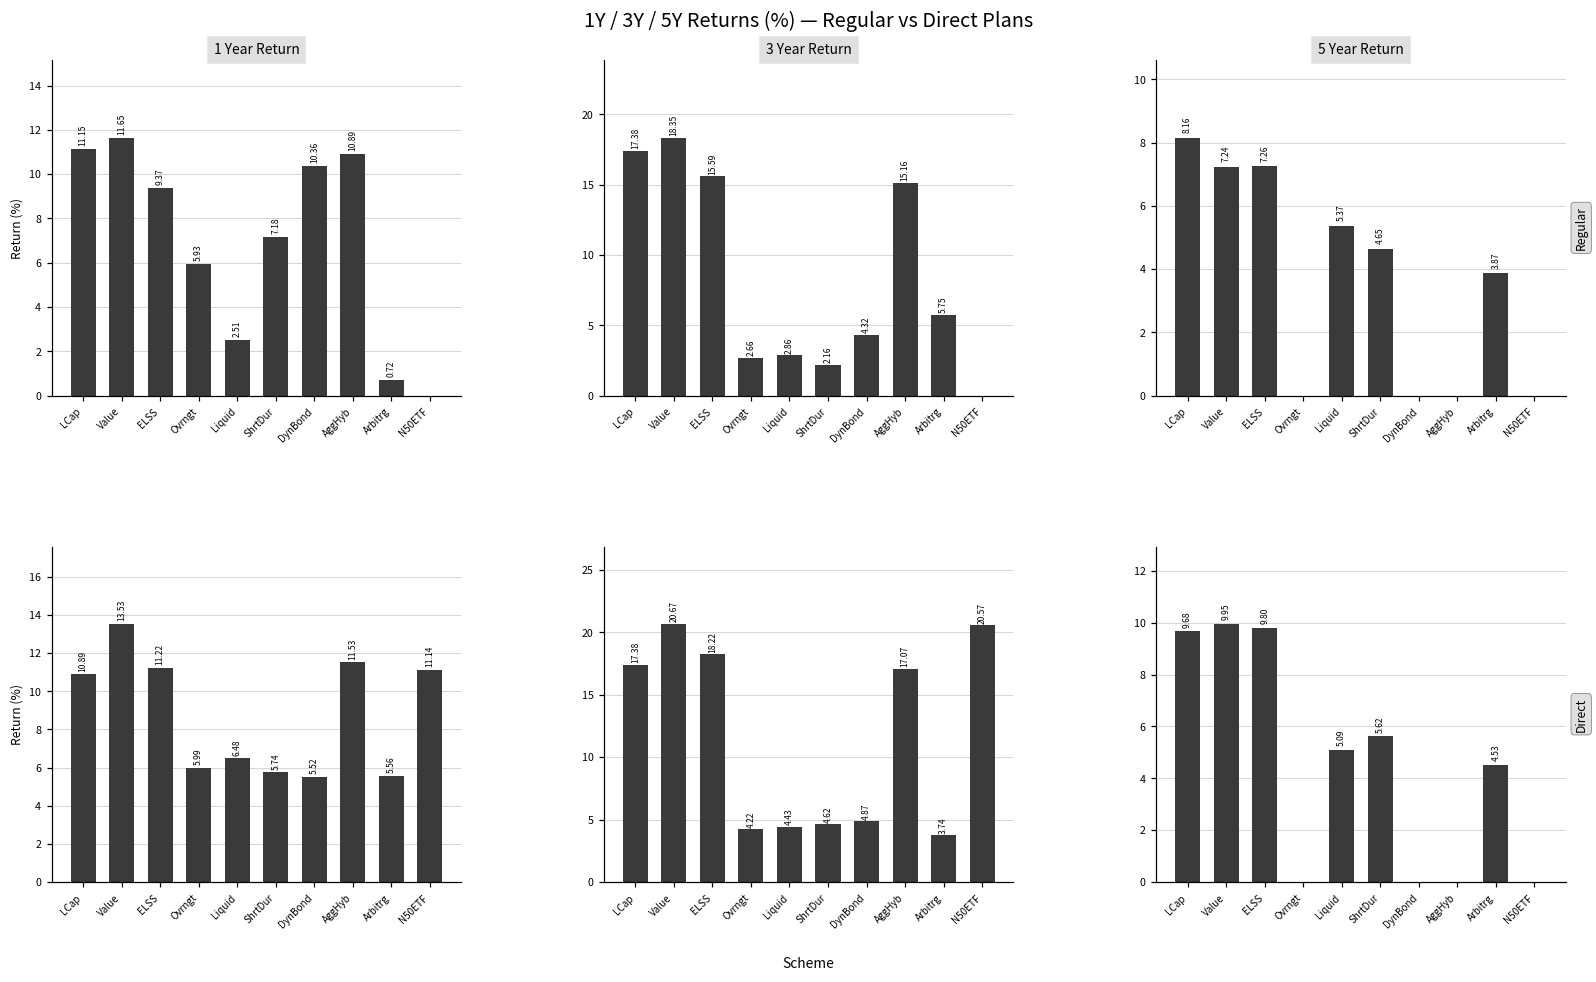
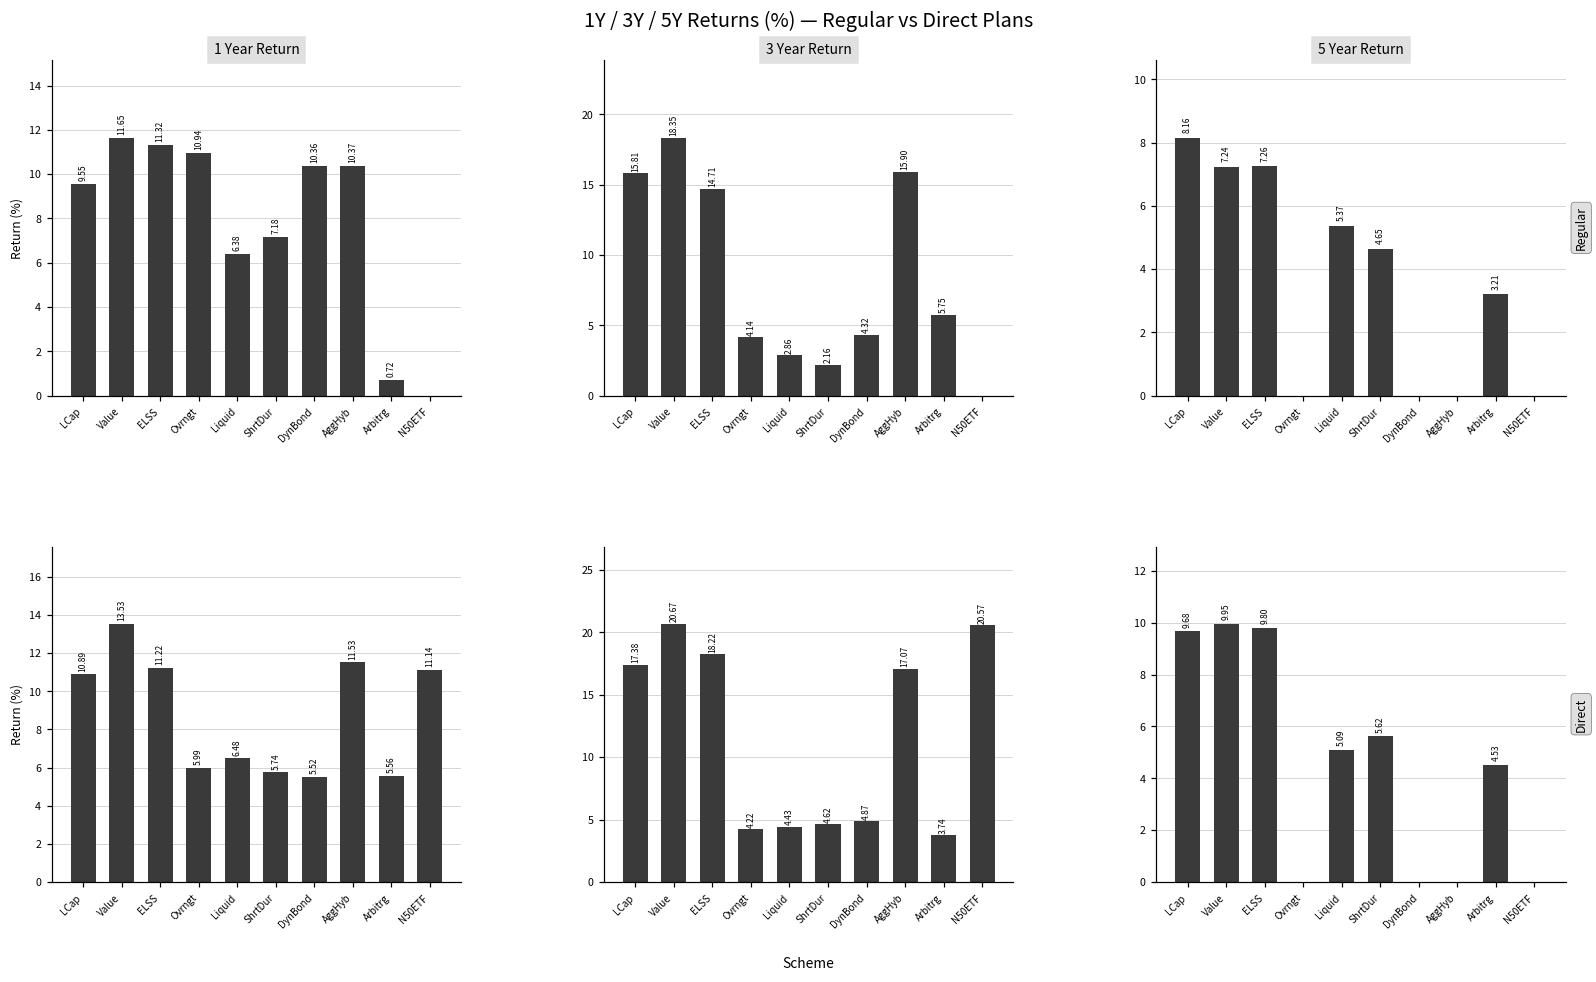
1 Year Return, LCap: 11.15 -> 9.55
1 Year Return, ELSS: 9.37 -> 11.32
1 Year Return, Ovrngt: 5.93 -> 10.94
1 Year Return, Liquid: 2.51 -> 6.38
1 Year Return, AggHyb: 10.89 -> 10.37
3 Year Return, LCap: 17.38 -> 15.81
3 Year Return, ELSS: 15.59 -> 14.71
3 Year Return, Ovrngt: 2.66 -> 4.14
3 Year Return, AggHyb: 15.16 -> 15.90
5 Year Return, Arbitrg: 3.87 -> 3.21
